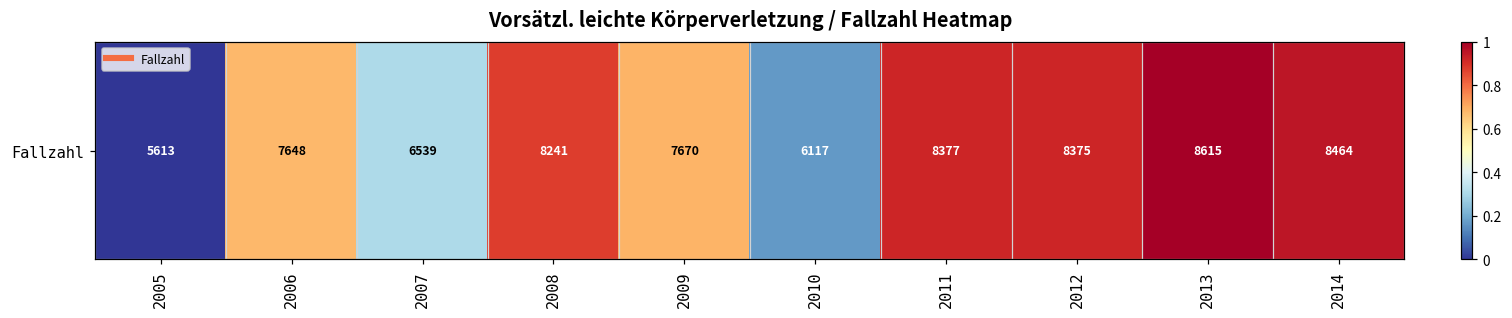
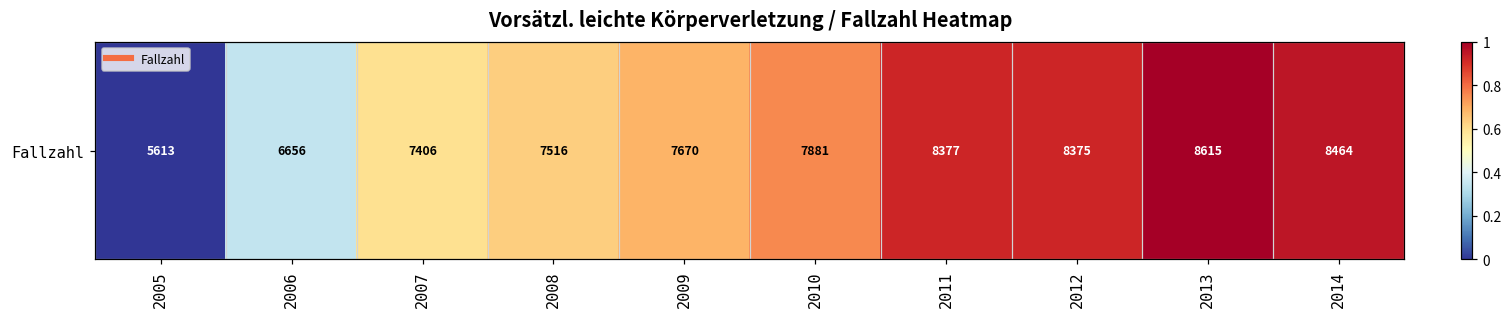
Fallzahl, 2006: 7648 -> 6656
Fallzahl, 2007: 6539 -> 7406
Fallzahl, 2008: 8241 -> 7516
Fallzahl, 2010: 6117 -> 7881
